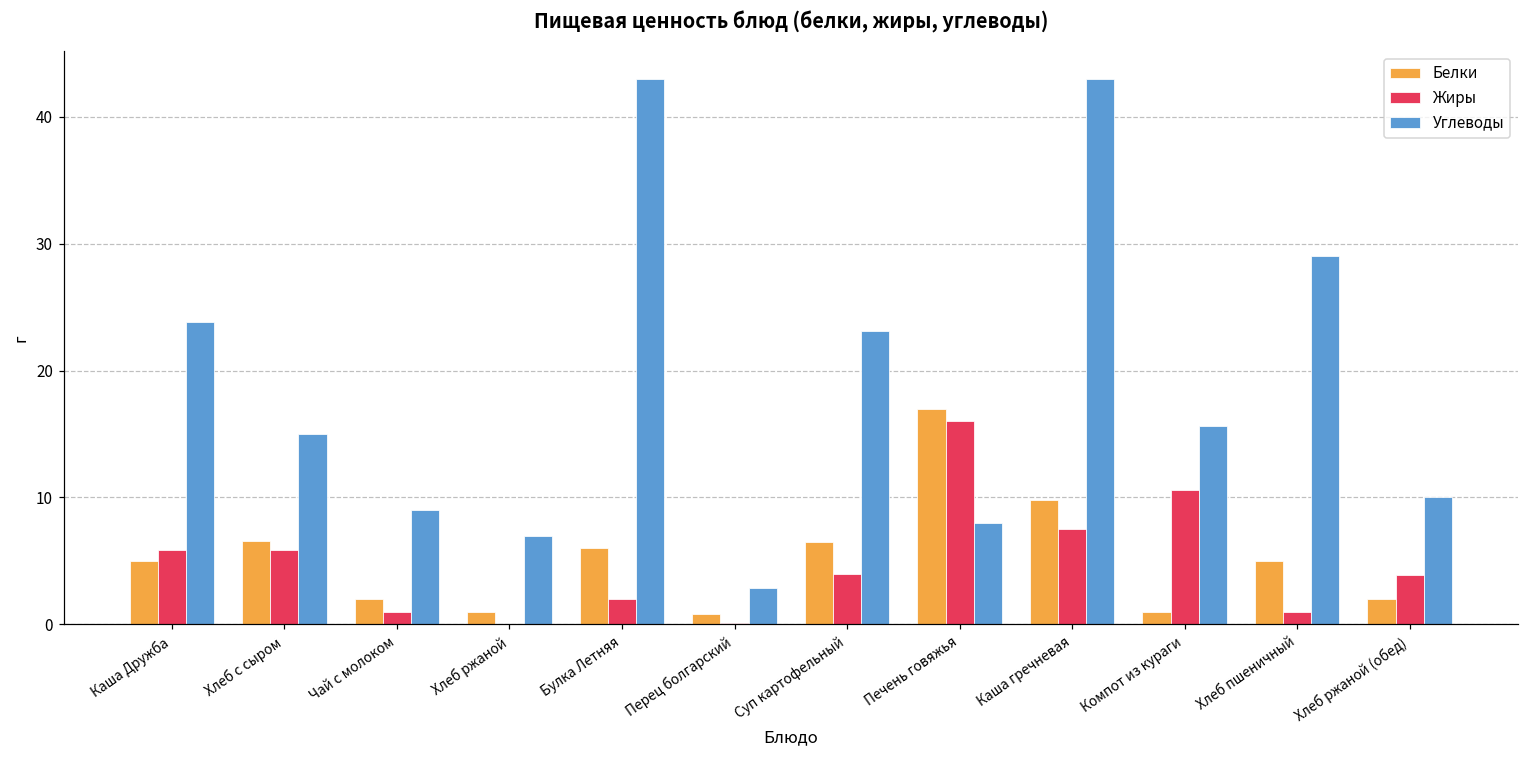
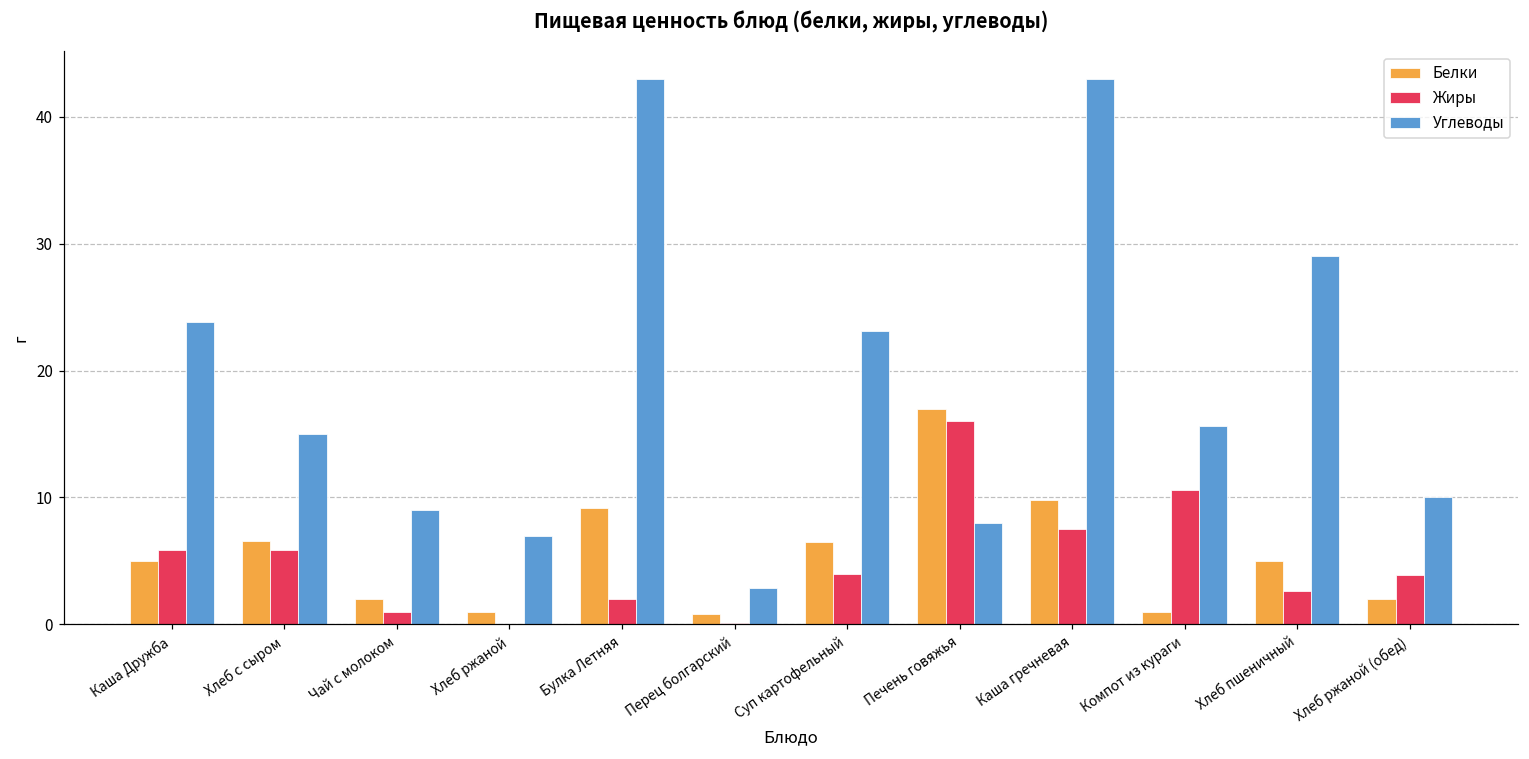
Белки, Булка Летняя: 6.0 -> 9.2
Жиры, Хлеб пшеничный: 1.0 -> 2.6
